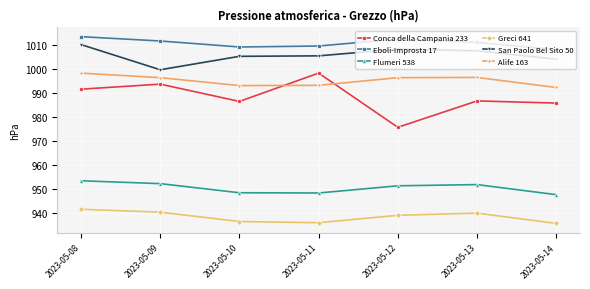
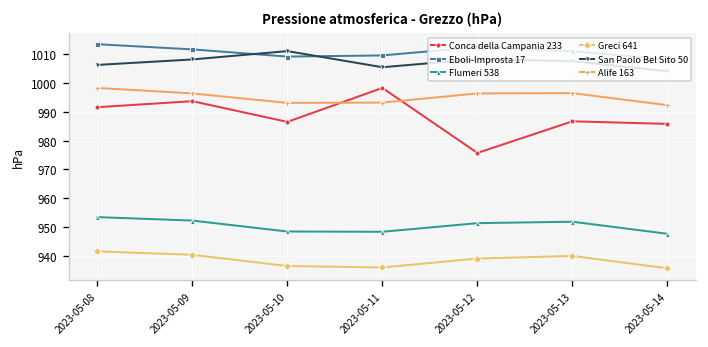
San Paolo Bel Sito 50, 2023-05-08: 1010 -> 1006
San Paolo Bel Sito 50, 2023-05-09: 1000 -> 1008
San Paolo Bel Sito 50, 2023-05-10: 1005 -> 1011
